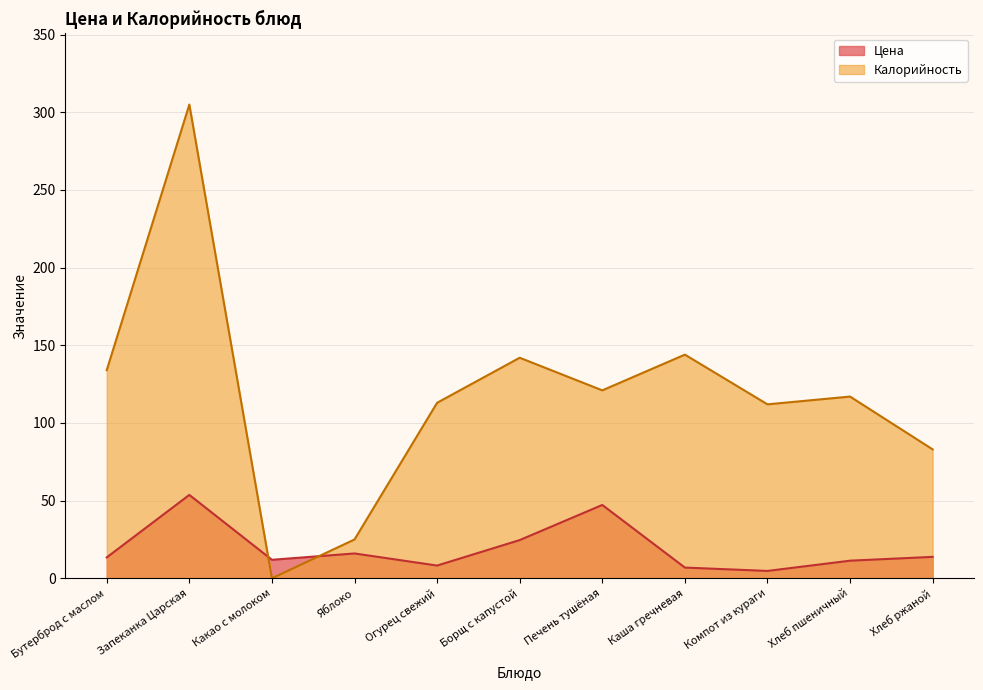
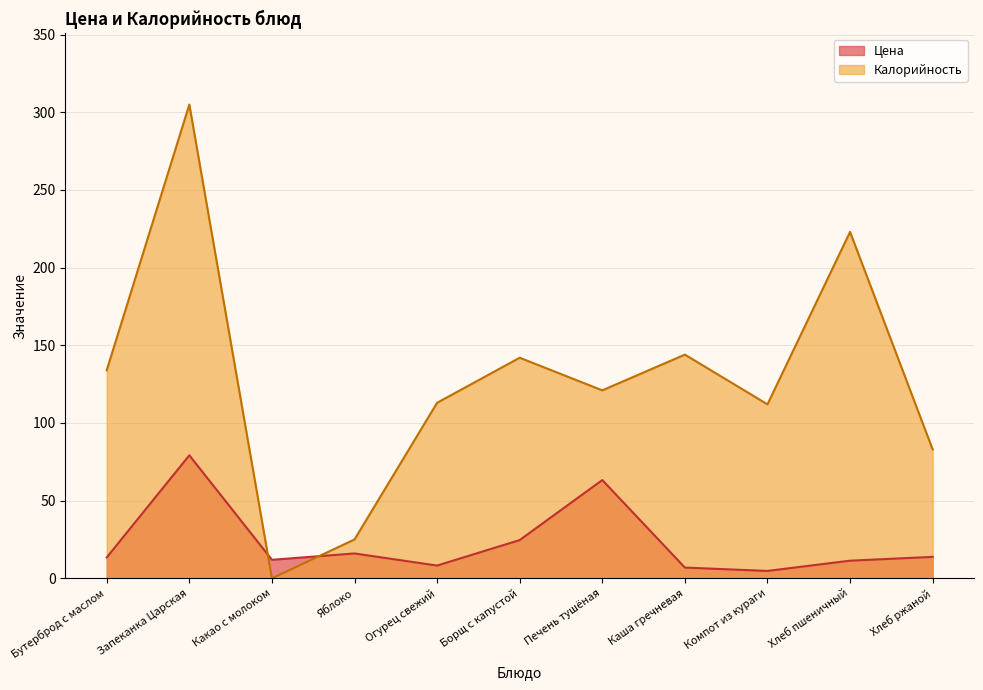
Цена, Запеканка Царская: 54 -> 79
Цена, Печень тушёная: 47 -> 63
Калорийность, Хлеб пшеничный: 117 -> 223
